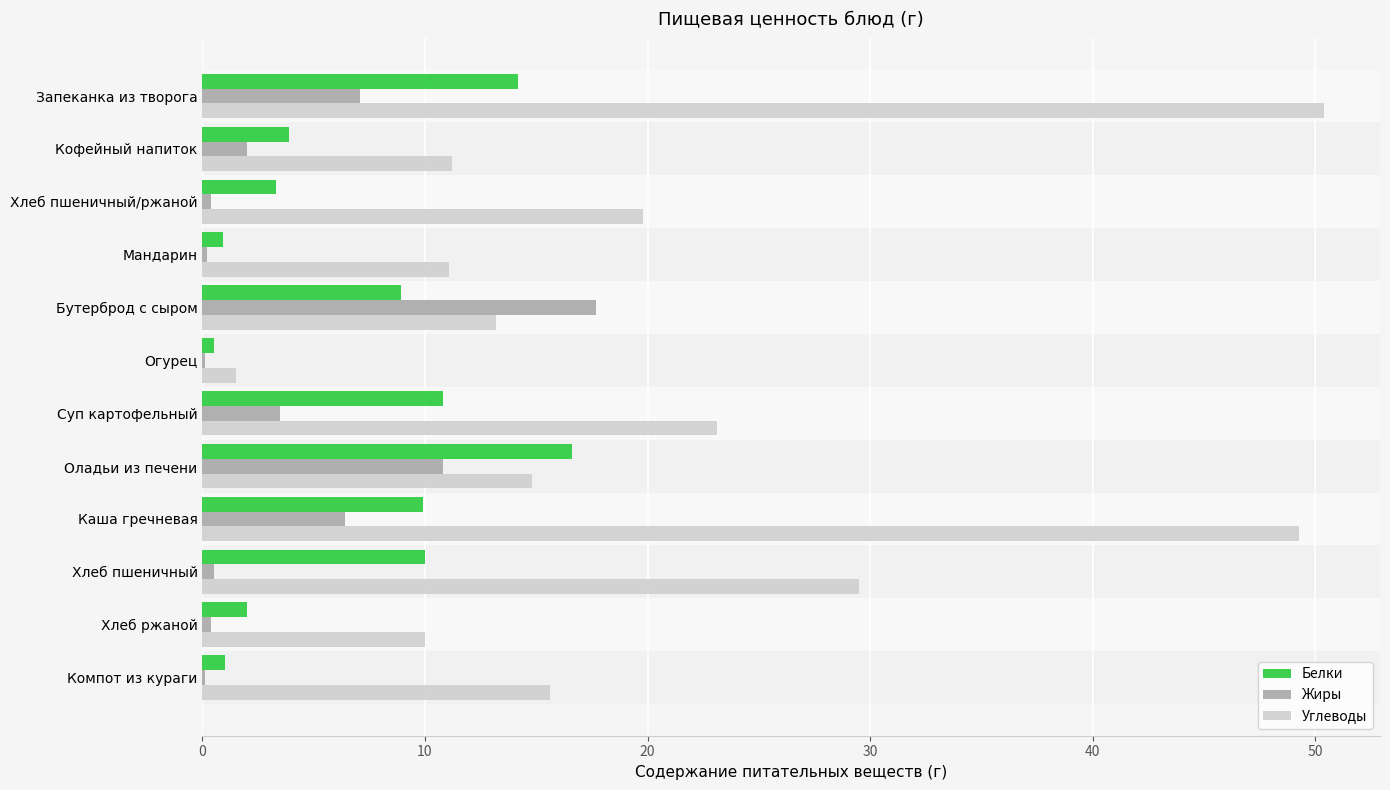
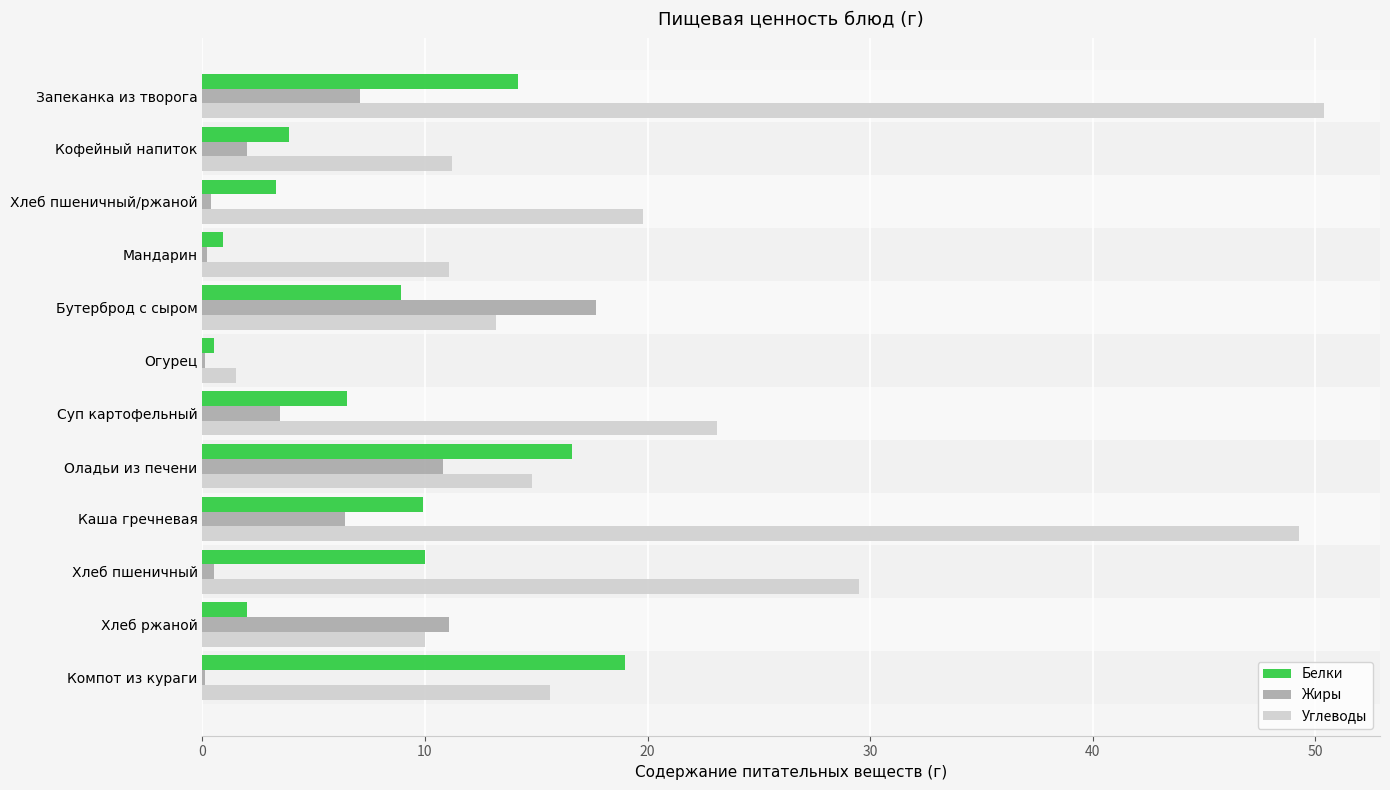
Белки, Суп картофельный: 10.8 -> 6.5
Жиры, Хлеб ржаной: 0.4 -> 11.1
Белки, Компот из кураги: 1 -> 19
